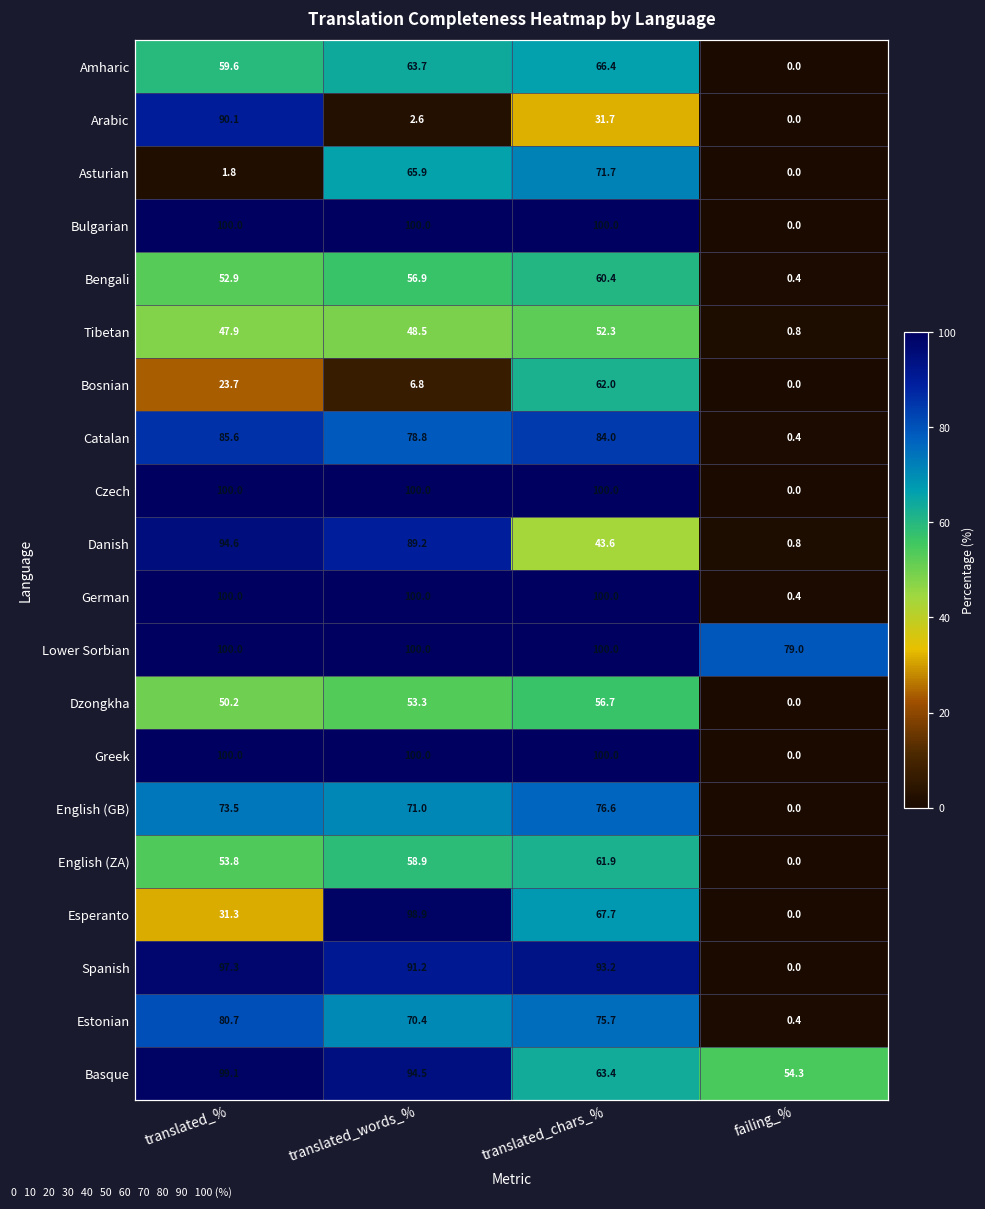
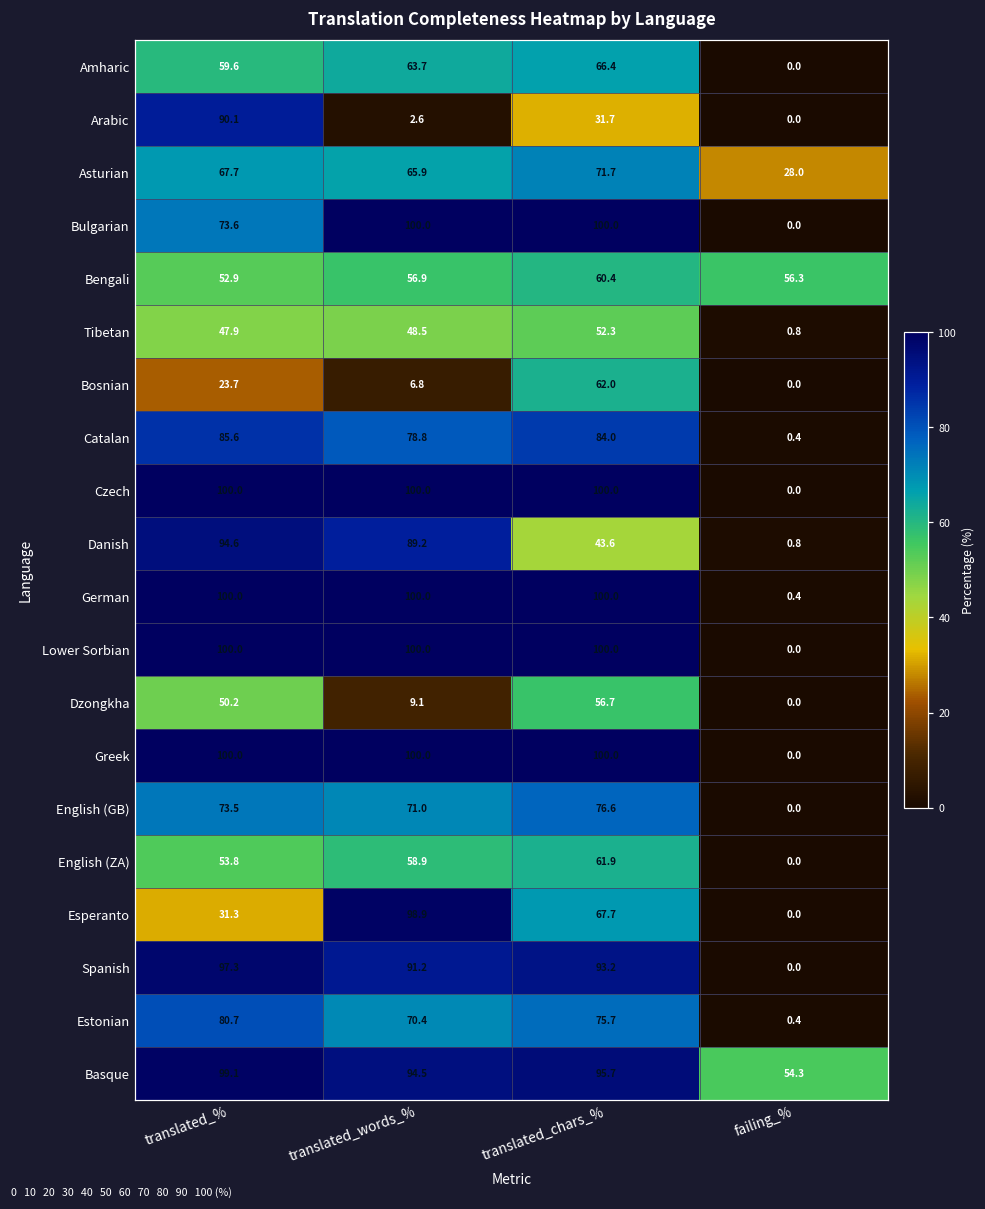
Asturian, translated_%: 1.8 -> 67.7
Asturian, failing_%: 0.0 -> 28.0
Bulgarian, translated_%: 100.0 -> 73.6
Bengali, failing_%: 0.4 -> 56.3
Lower Sorbian, failing_%: 79.0 -> 0.0
Dzongkha, translated_words_%: 53.3 -> 9.1
Basque, translated_chars_%: 63.4 -> 95.7
